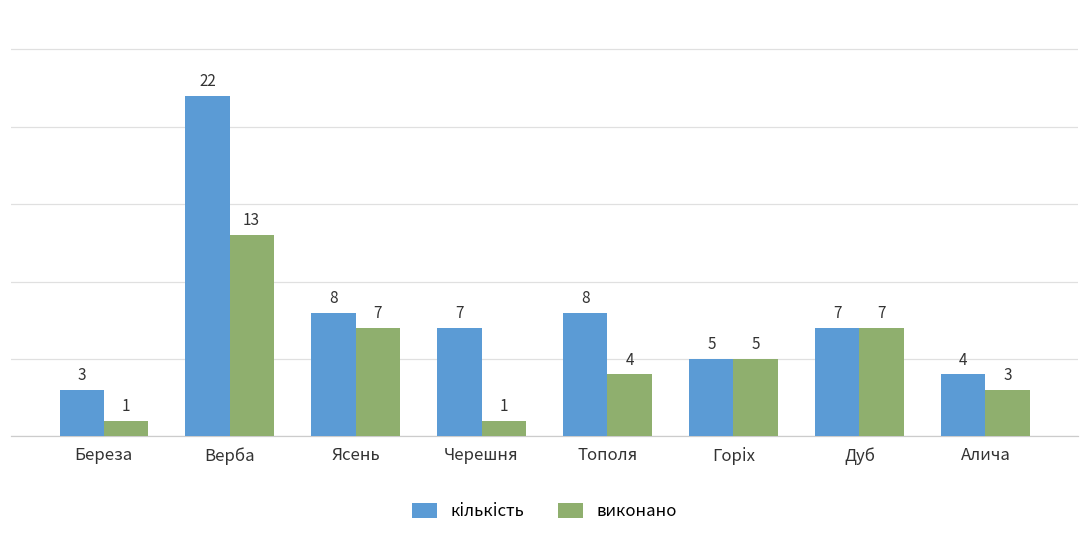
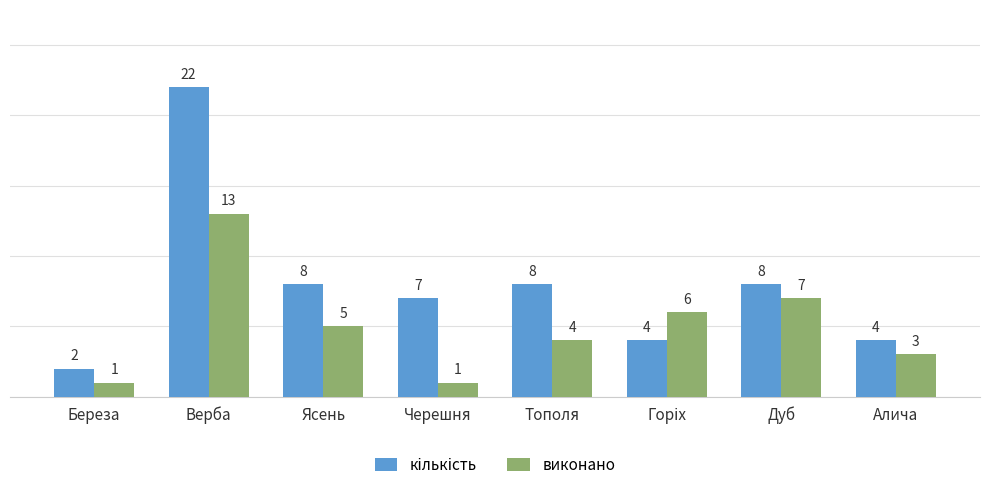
кількість, Береза: 3 -> 2
виконано, Ясень: 7 -> 5
кількість, Горіх: 5 -> 4
виконано, Горіх: 5 -> 6
кількість, Дуб: 7 -> 8
